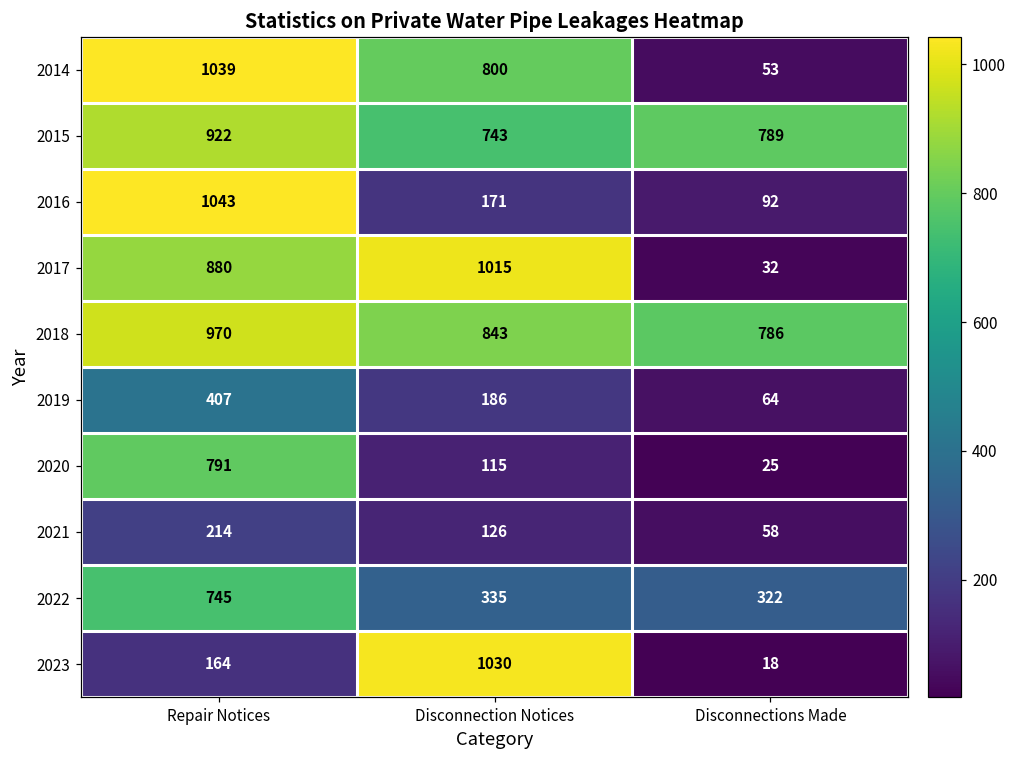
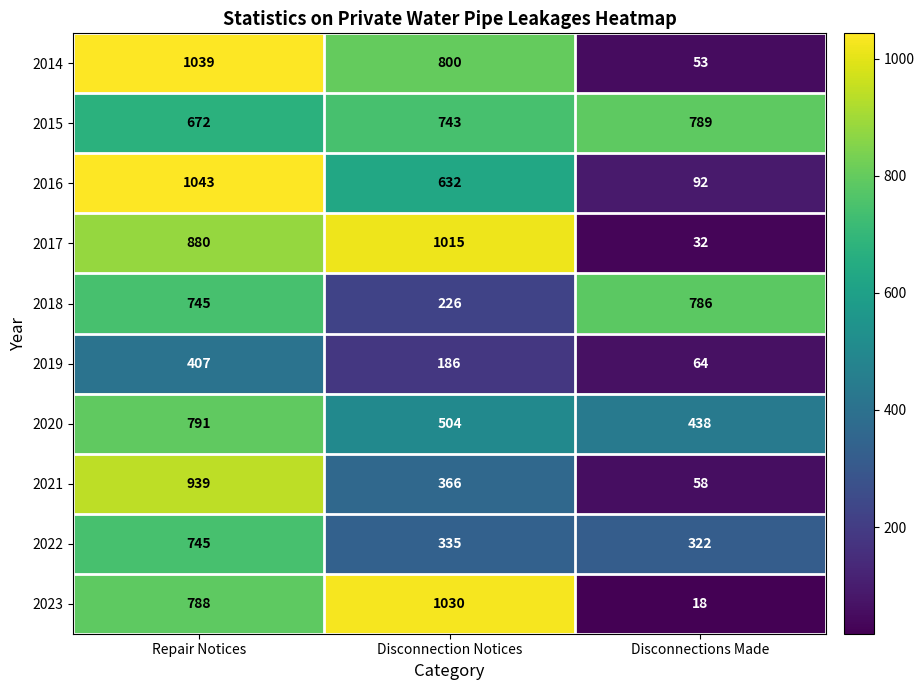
2015, Repair Notices: 922 -> 672
2016, Disconnection Notices: 171 -> 632
2018, Repair Notices: 970 -> 745
2018, Disconnection Notices: 843 -> 226
2020, Disconnection Notices: 115 -> 504
2020, Disconnections Made: 25 -> 438
2021, Repair Notices: 214 -> 939
2021, Disconnection Notices: 126 -> 366
2023, Repair Notices: 164 -> 788
